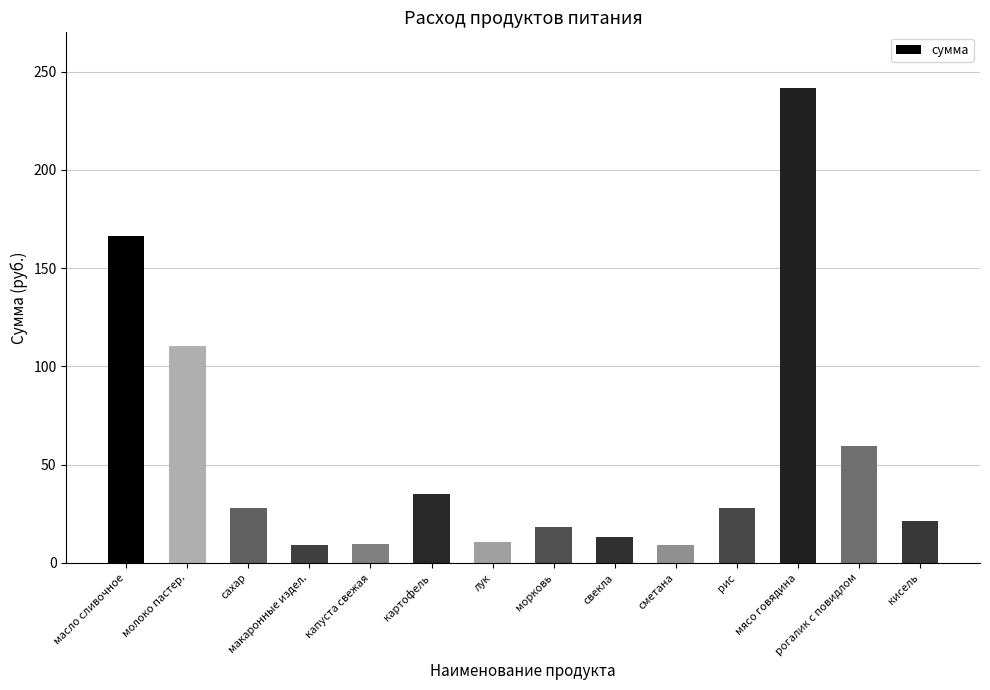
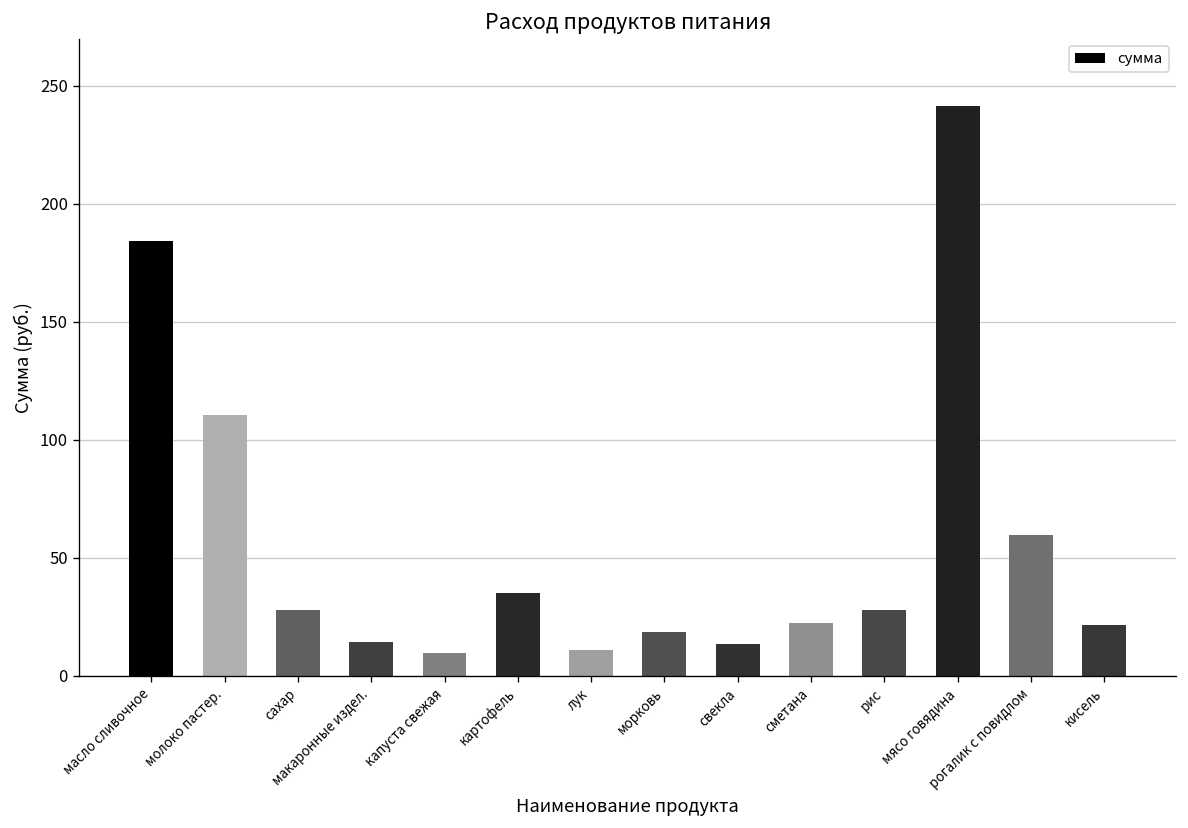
масло сливочное: 166 -> 184
макаронные издел.: 9 -> 14
сметана: 9 -> 22
